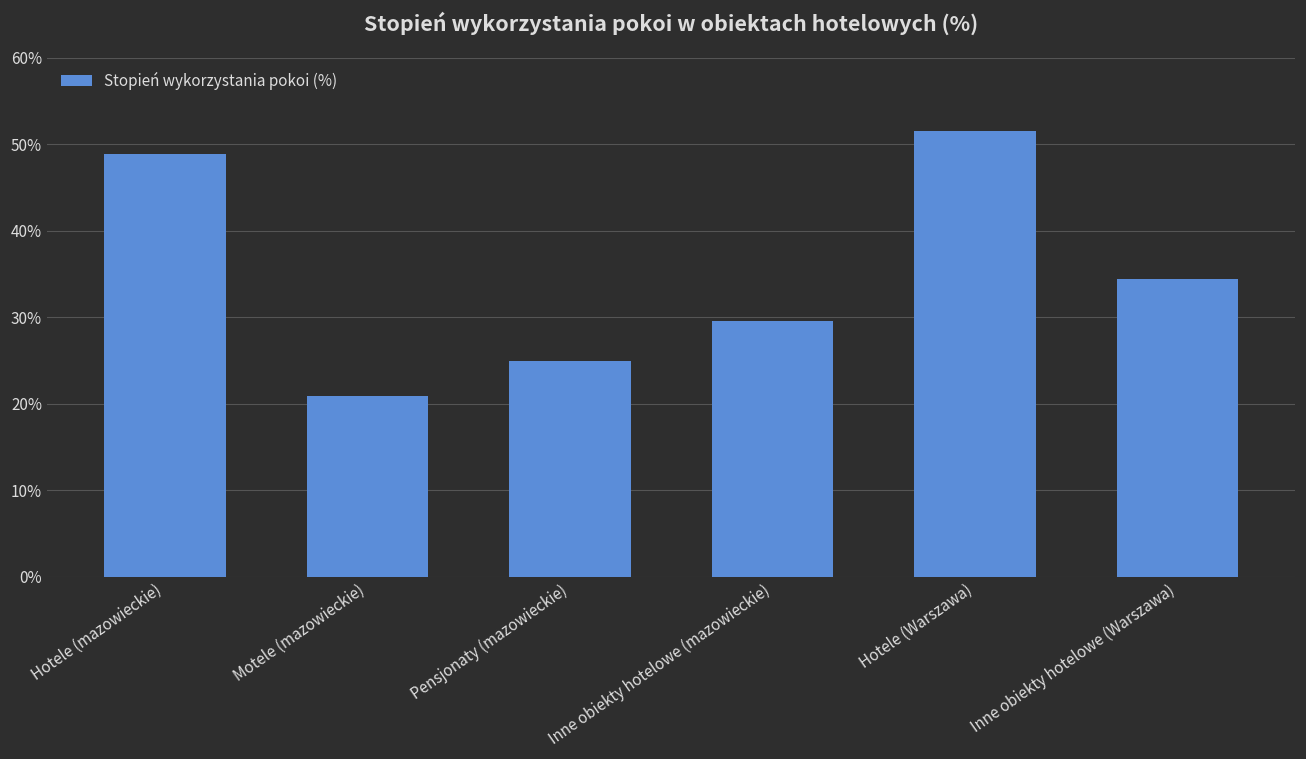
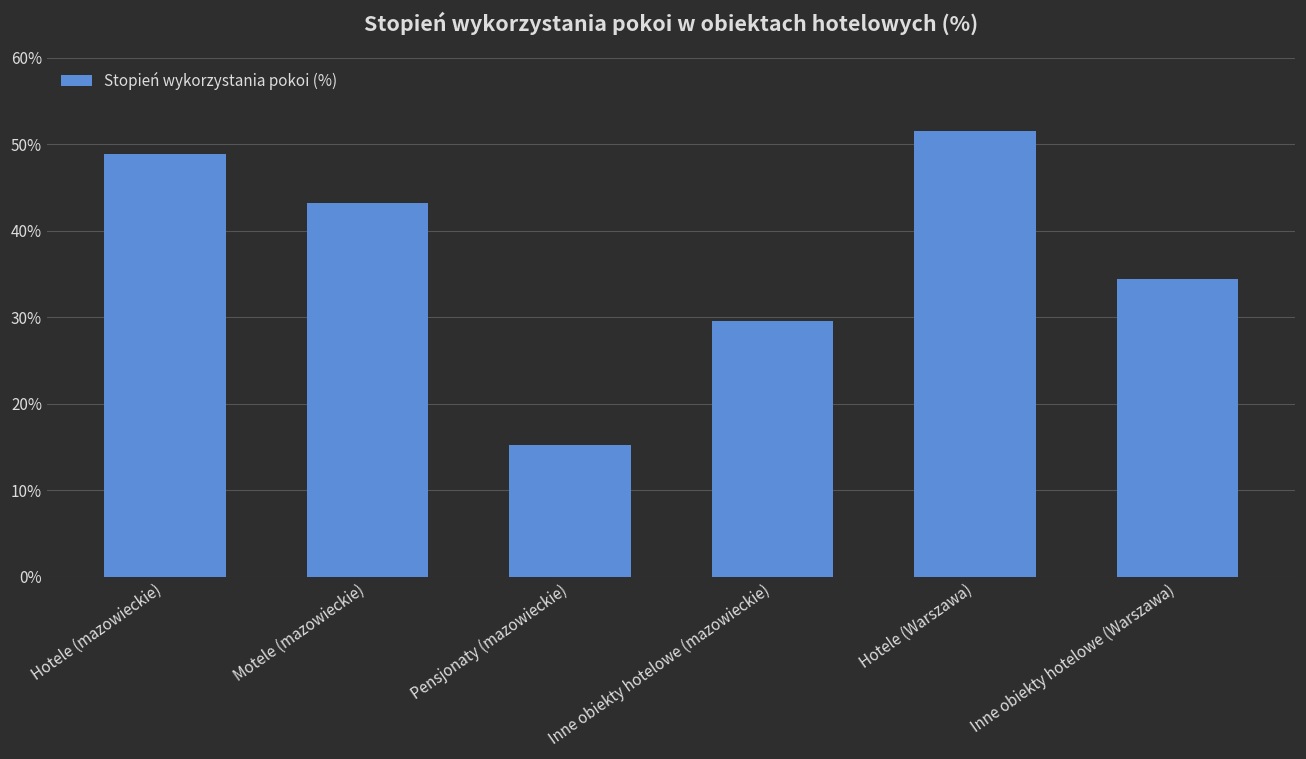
Motele (mazowieckie): 21% -> 43%
Pensjonaty (mazowieckie): 25% -> 15%
